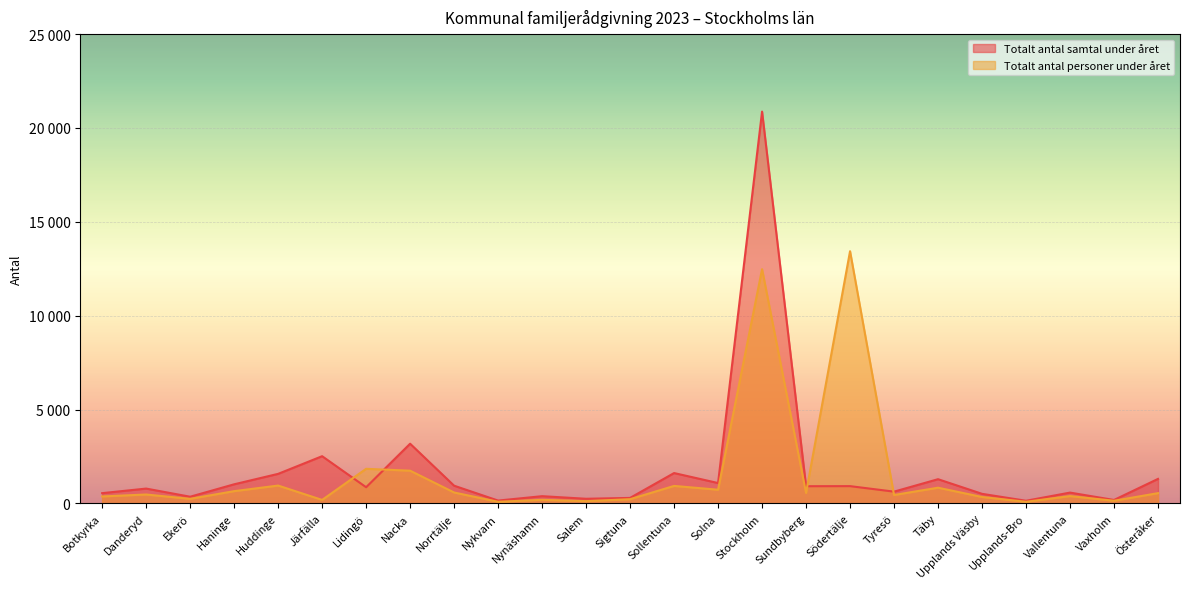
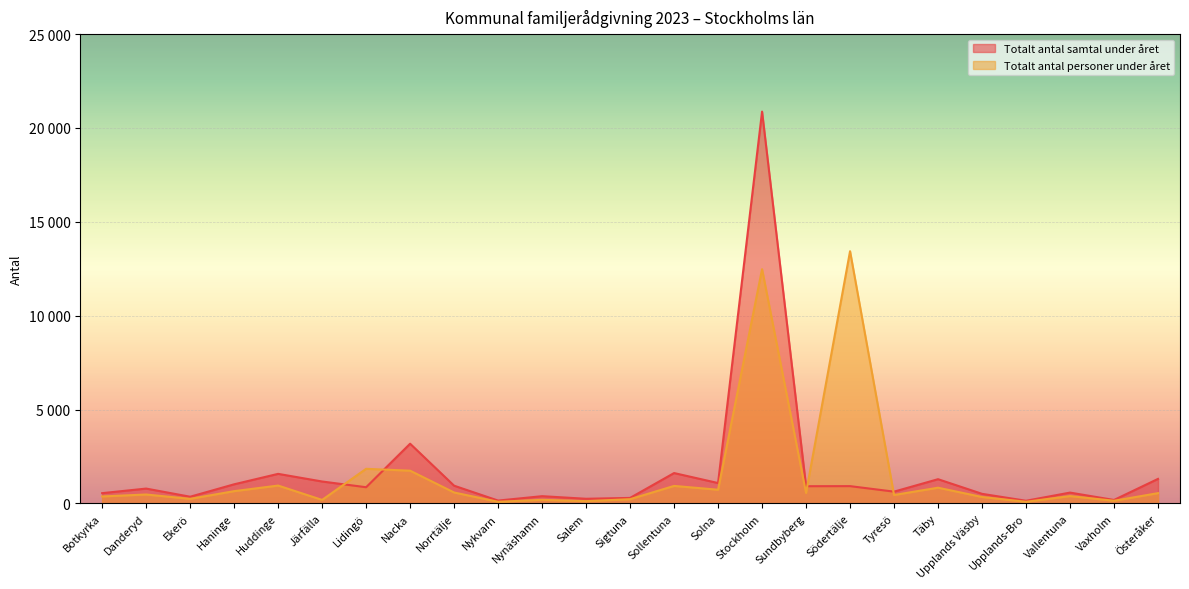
Totalt antal samtal under året, Järfälla: 2500 -> 1200
